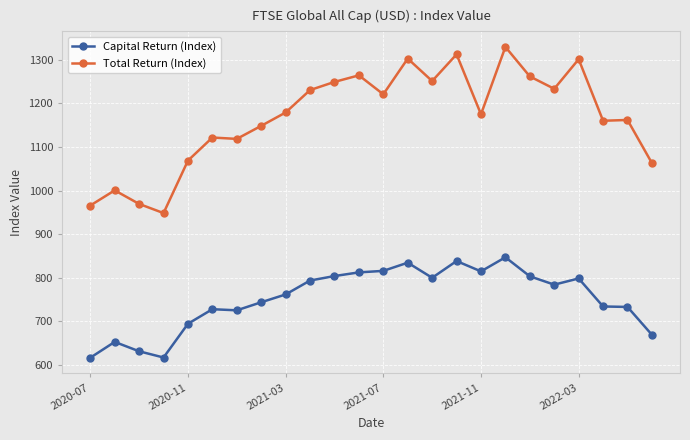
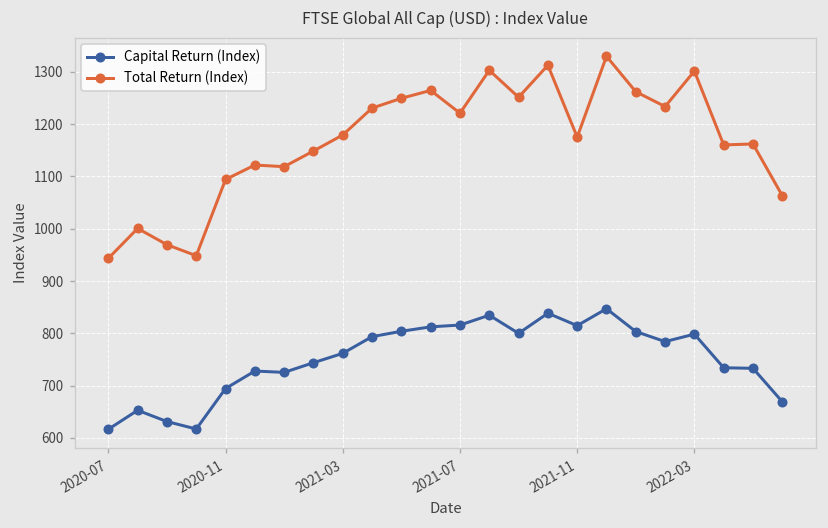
Total Return (Index), 2020-07: 970 -> 940
Total Return (Index), 2020-11: 1070 -> 1090
